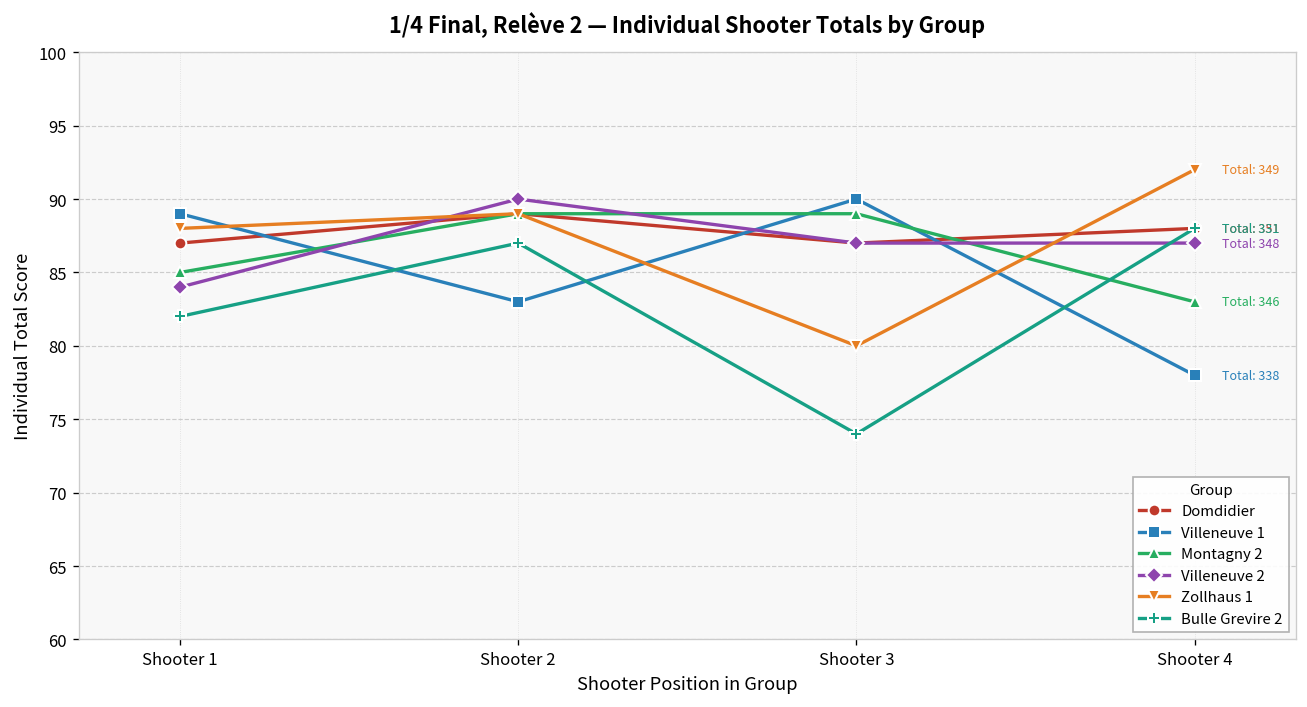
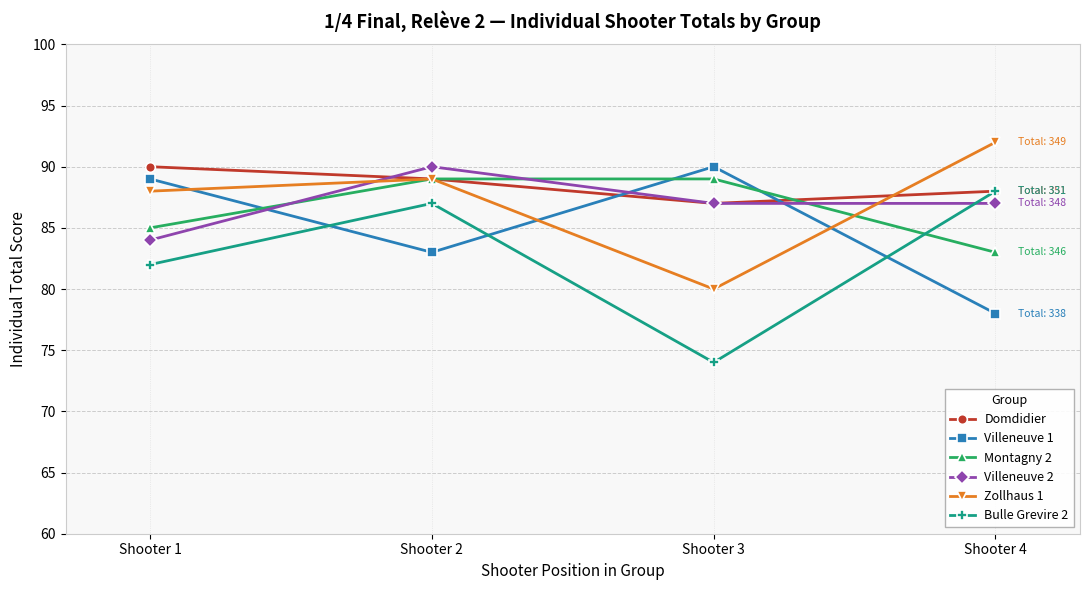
Domdidier, Shooter 1: 87 -> 90
